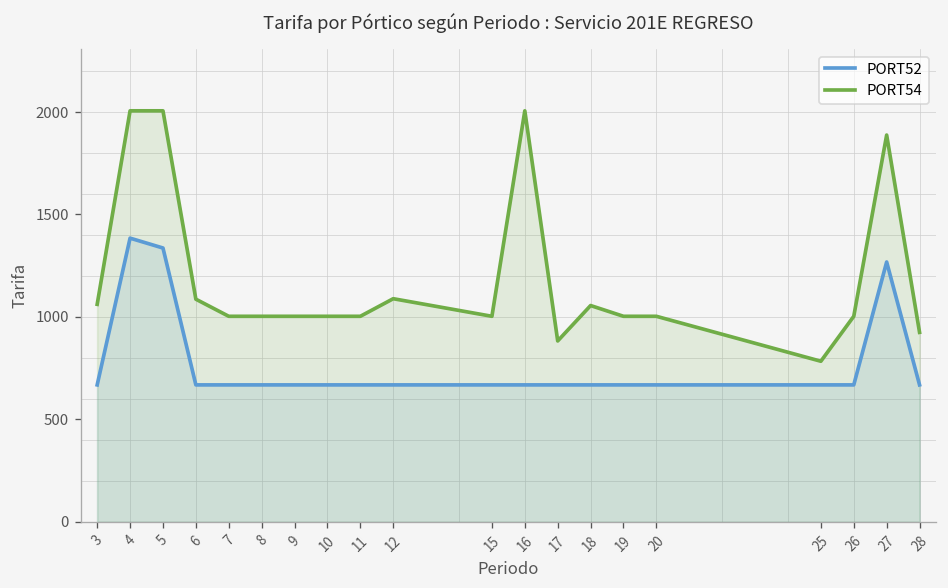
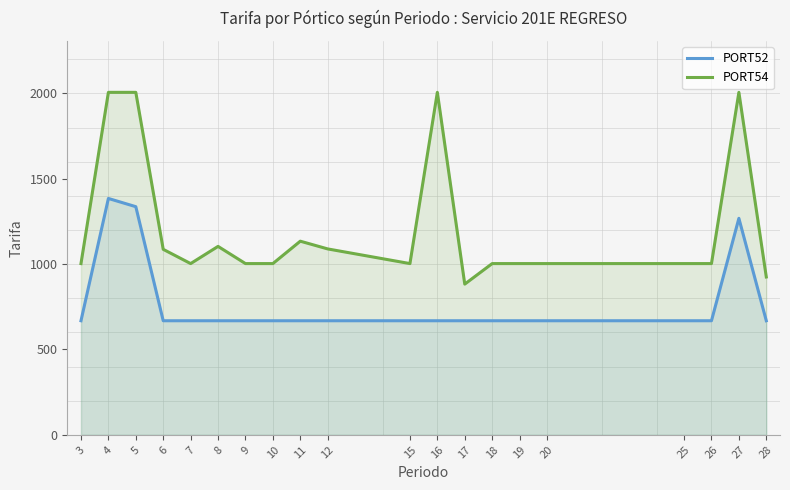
PORT54, 3: 1060 -> 1000
PORT54, 8: 1000 -> 1100
PORT54, 11: 1000 -> 1130
PORT54, 18: 1060 -> 1000
PORT54, 25: 780 -> 1000
PORT54, 27: 1890 -> 2010
